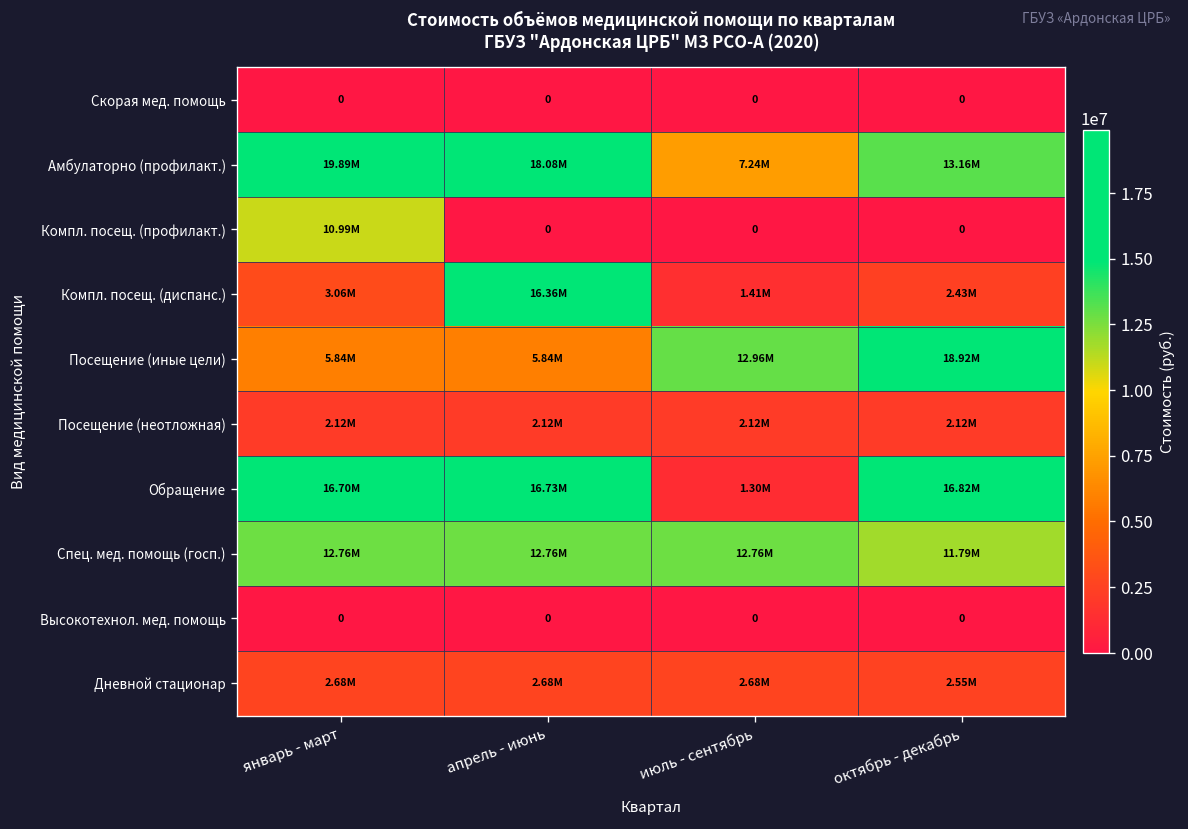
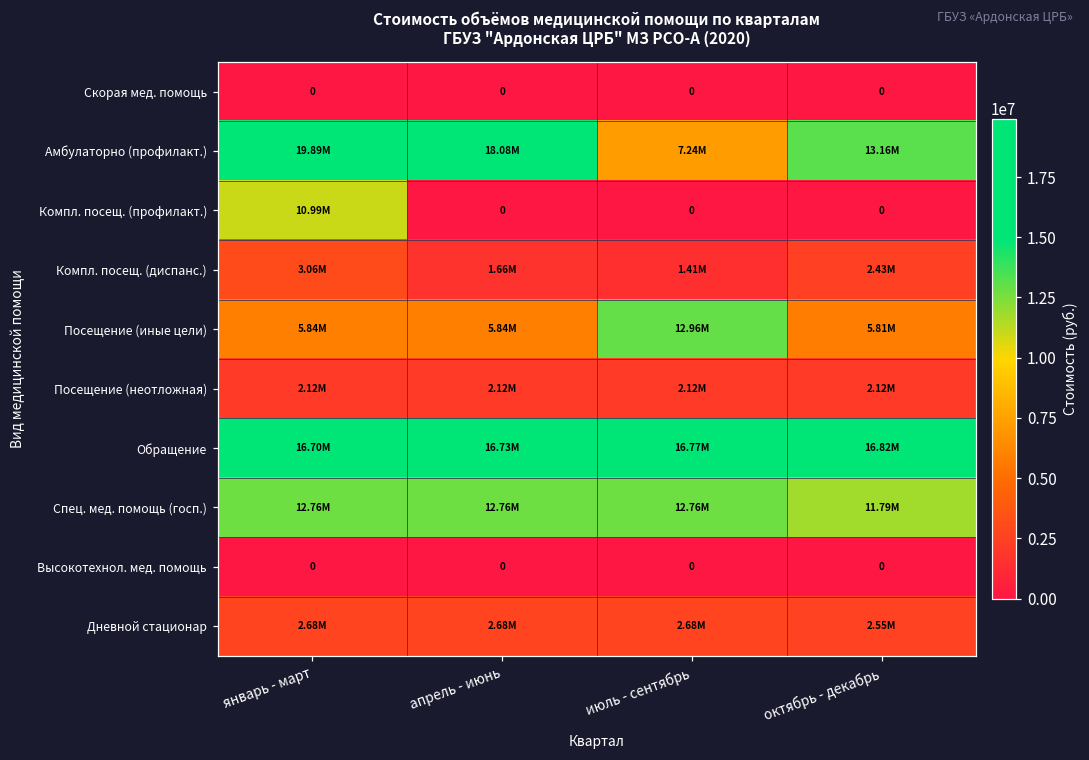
Компл. посещ. (диспанс.), апрель - июнь: 16.36M -> 1.66M
Посещение (иные цели), октябрь - декабрь: 18.92M -> 5.81M
Обращение, июль - сентябрь: 1.30M -> 16.77M
